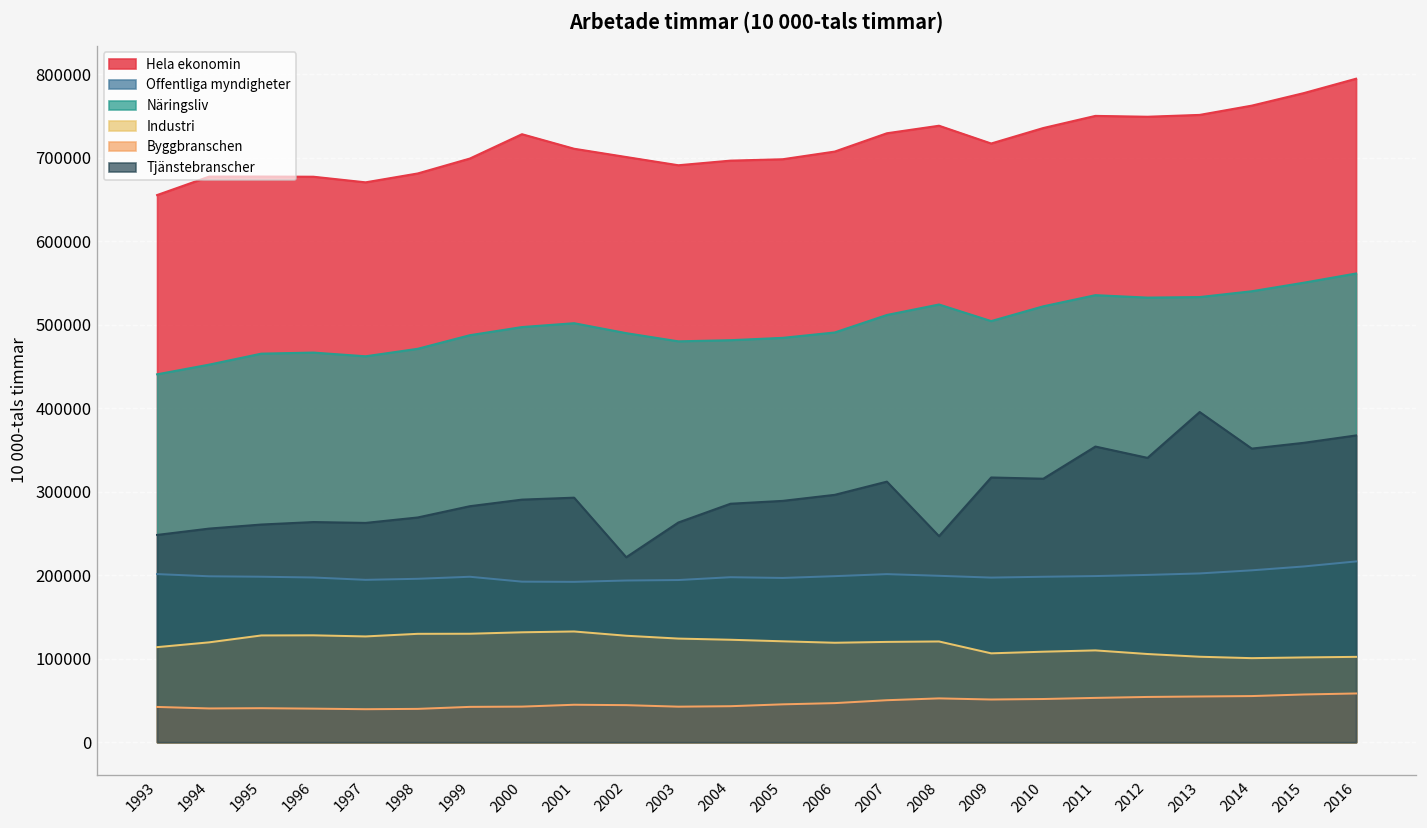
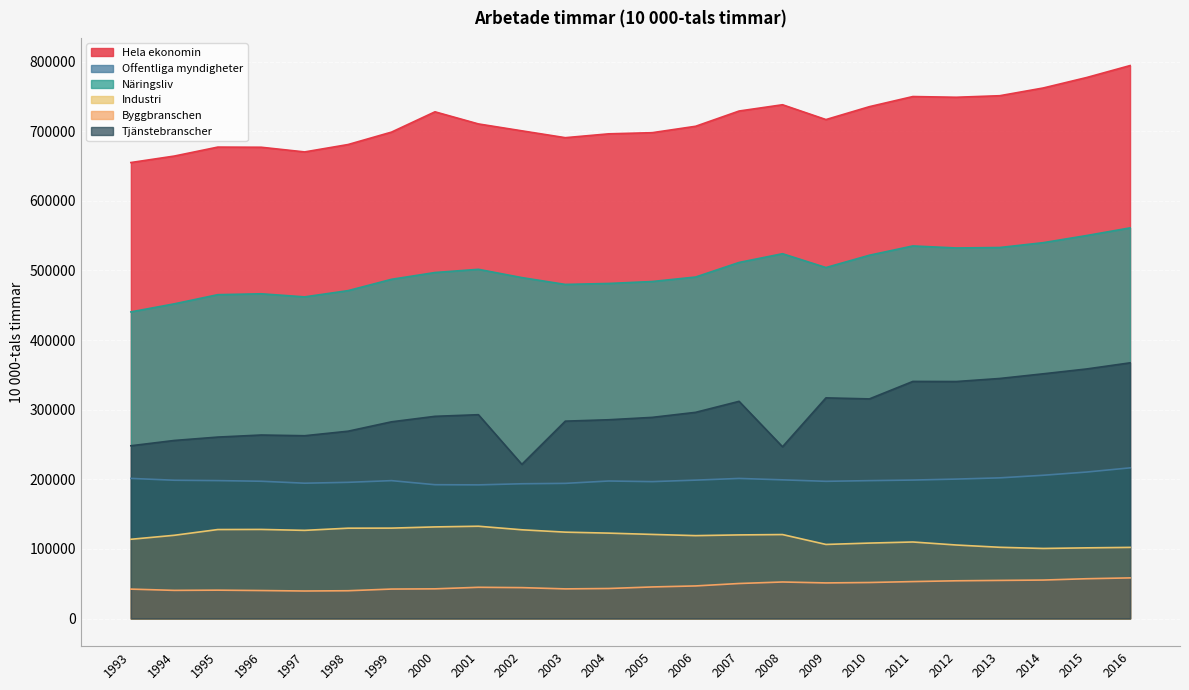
Hela ekonomin, 1994: 680000 -> 660000
Tjänstebranscher, 2003: 260000 -> 280000
Tjänstebranscher, 2011: 350000 -> 340000
Tjänstebranscher, 2013: 400000 -> 340000
